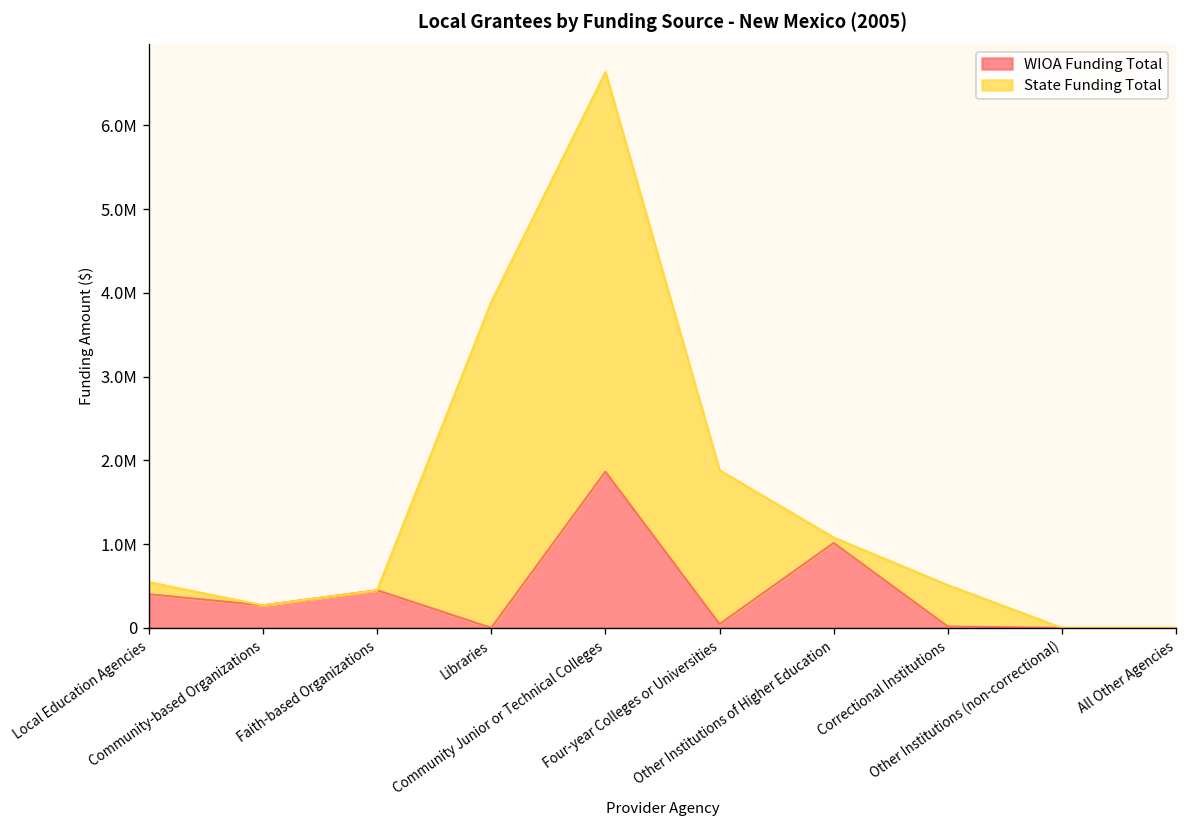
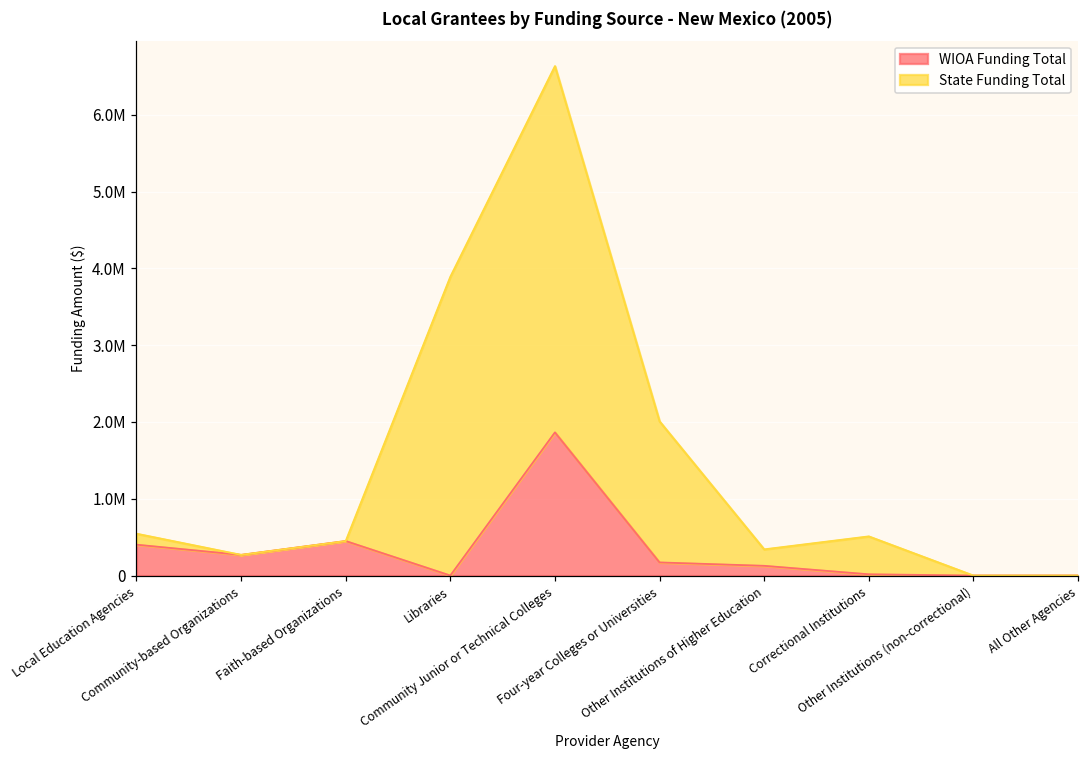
WIOA Funding Total, Four-year Colleges or Universities: 0 -> 200000
WIOA Funding Total, Other Institutions of Higher Education: 1000000 -> 100000
State Funding Total, Other Institutions of Higher Education: 100000 -> 200000
